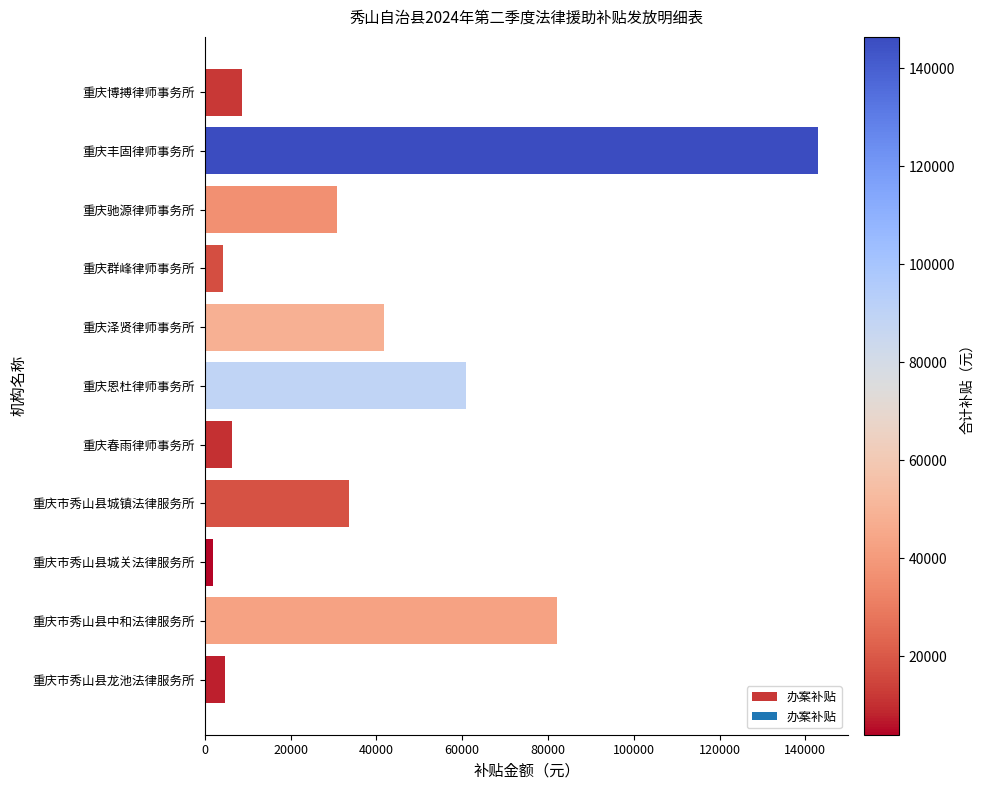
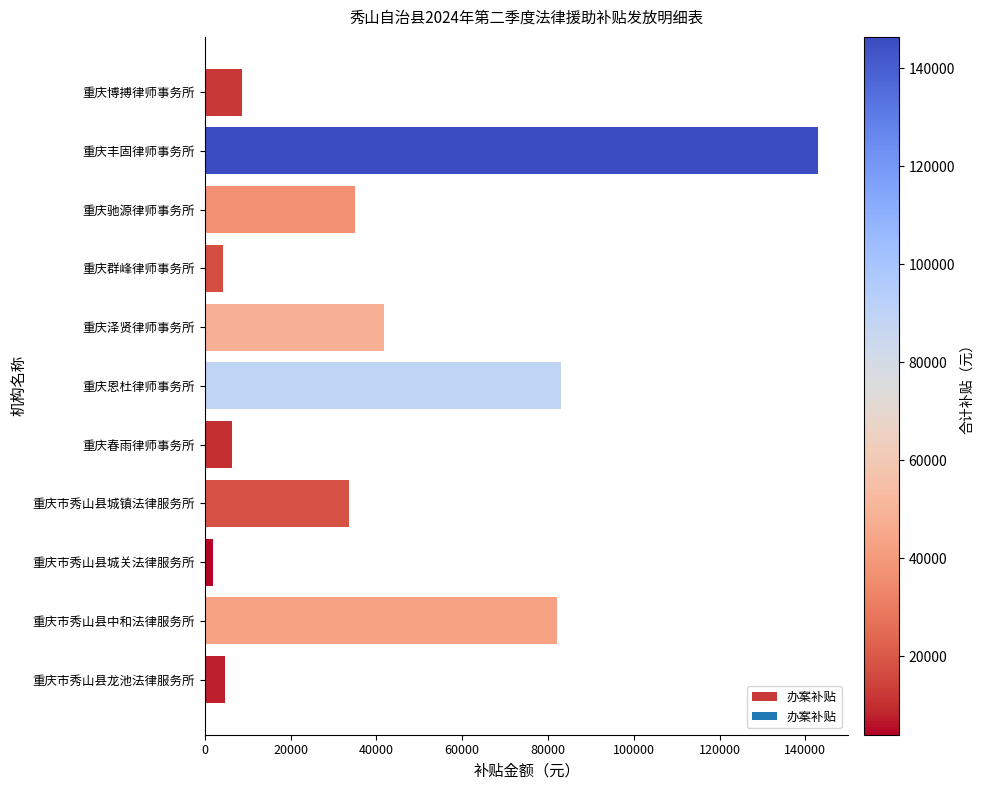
重庆驰源律师事务所: 31000 -> 35000
重庆恩杜律师事务所: 61000 -> 83000
